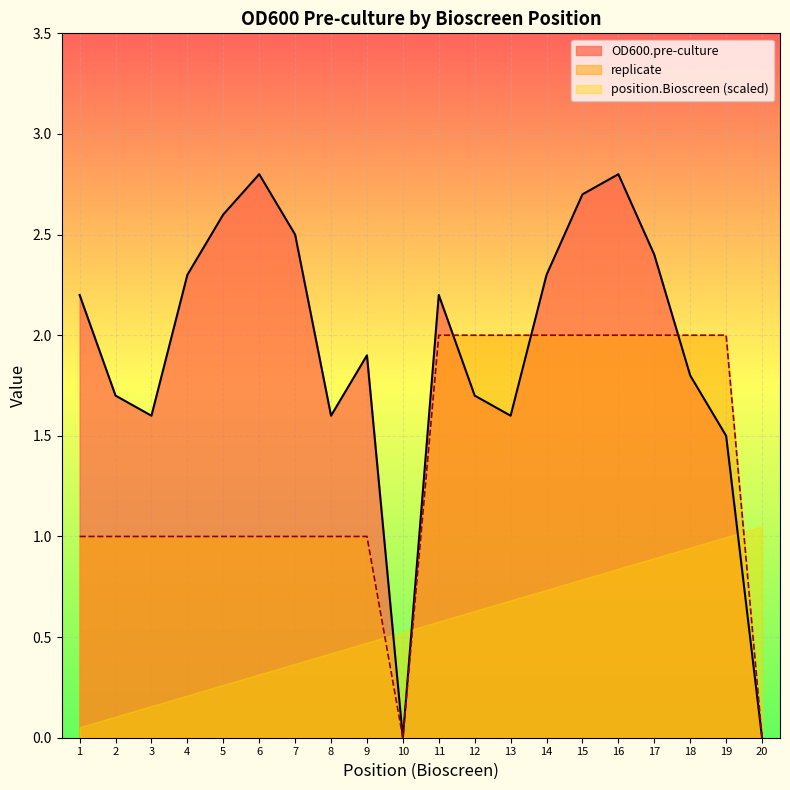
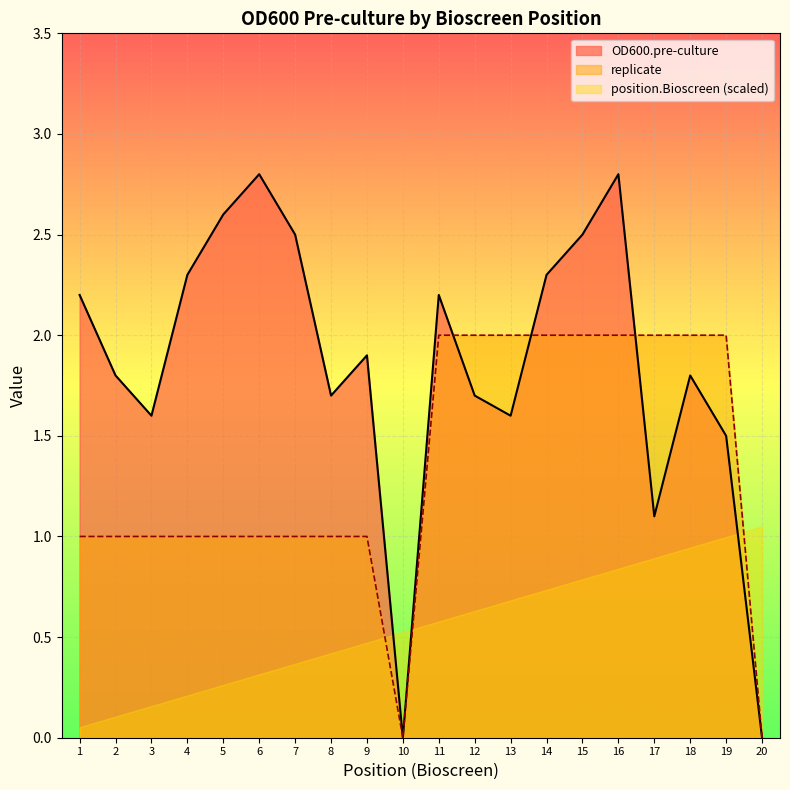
OD600.pre-culture, 2: 1.7 -> 1.8
OD600.pre-culture, 8: 1.6 -> 1.7
OD600.pre-culture, 15: 2.7 -> 2.5
OD600.pre-culture, 17: 2.4 -> 1.1
